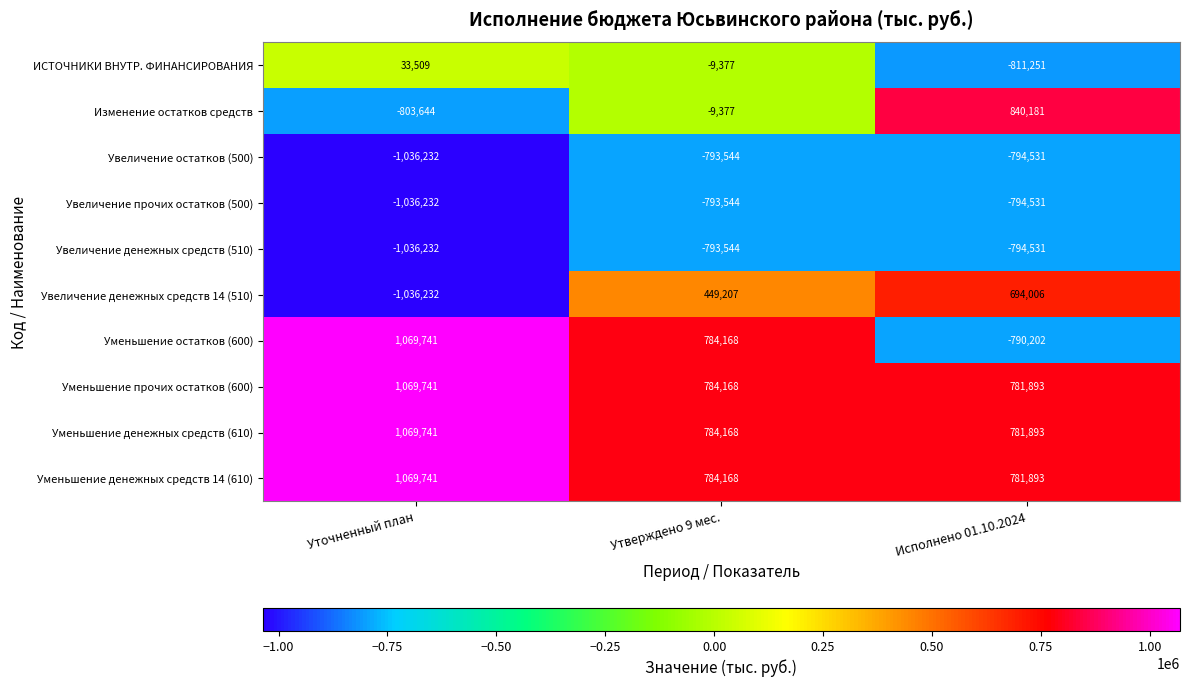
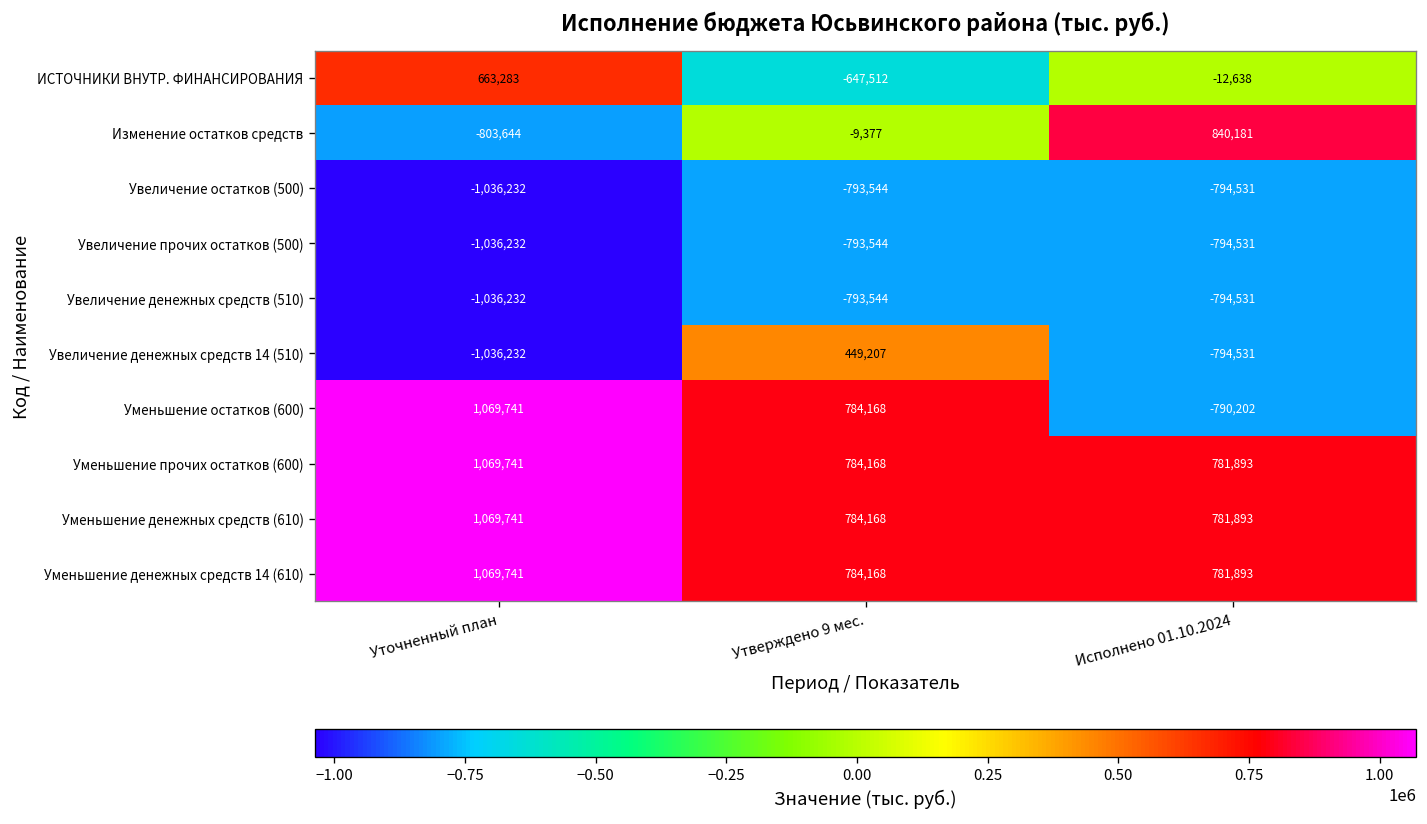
ИСТОЧНИКИ ВНУТР. ФИНАНСИРОВАНИЯ, Уточненный план: 33,509 -> 663,283
ИСТОЧНИКИ ВНУТР. ФИНАНСИРОВАНИЯ, Утверждено 9 мес.: -9,377 -> -647,512
ИСТОЧНИКИ ВНУТР. ФИНАНСИРОВАНИЯ, Исполнено 01.10.2024: -811,251 -> -12,638
Увеличение денежных средств 14 (510), Исполнено 01.10.2024: 694,006 -> -794,531
